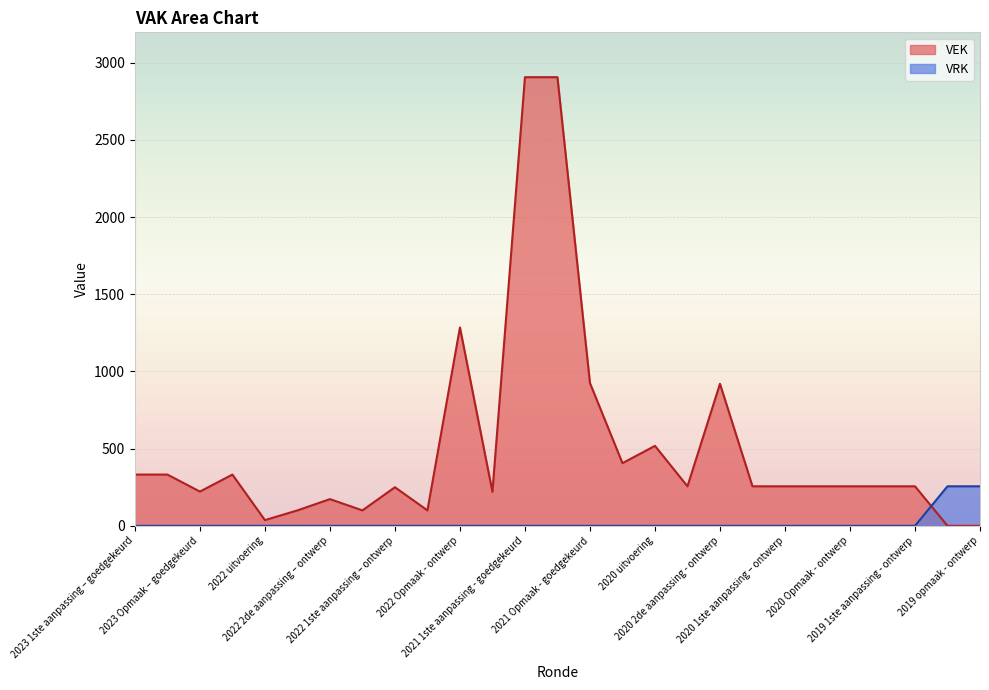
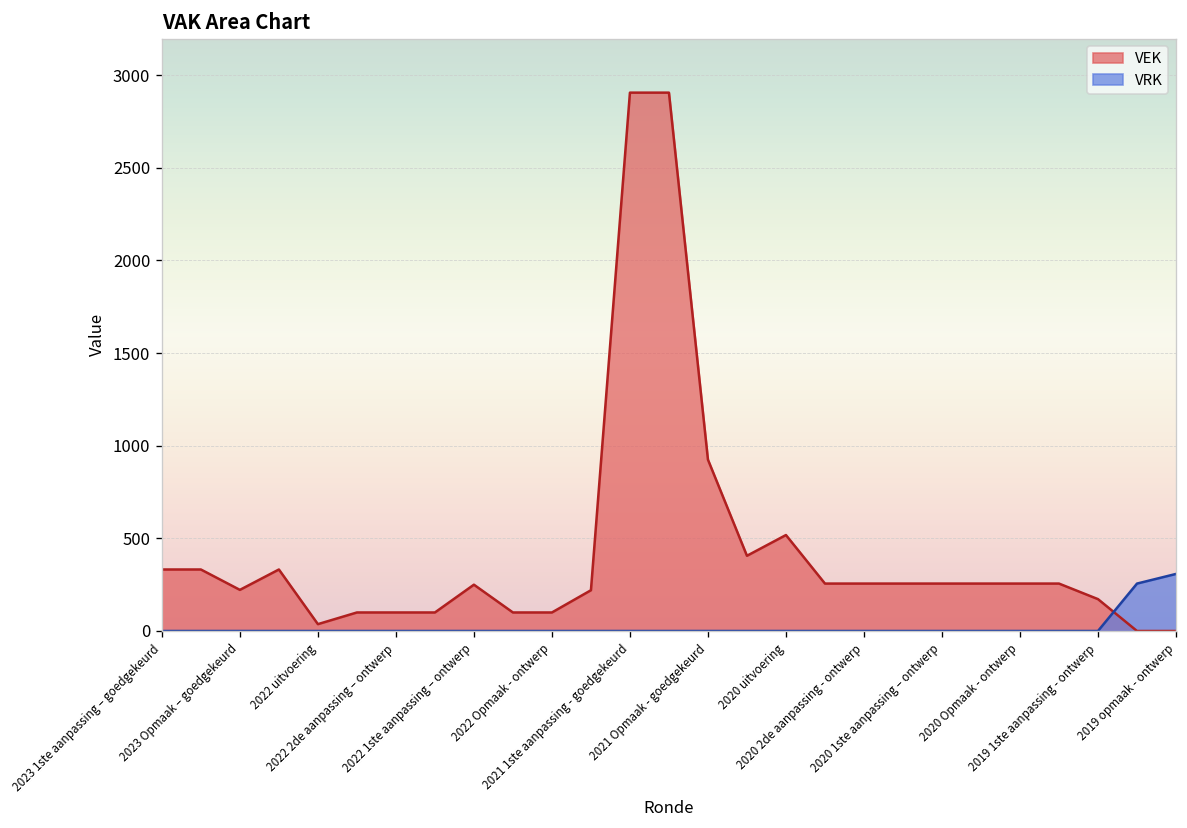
VEK, 2022 2de aanpassing – ontwerp: 170 -> 100
VEK, 2022 Opmaak - ontwerp: 1290 -> 100
VEK, 2020 2de aanpassing - ontwerp: 920 -> 260
VEK, 2019 1ste aanpassing - ontwerp: 260 -> 170
VRK, 2019 opmaak - ontwerp: 260 -> 310
